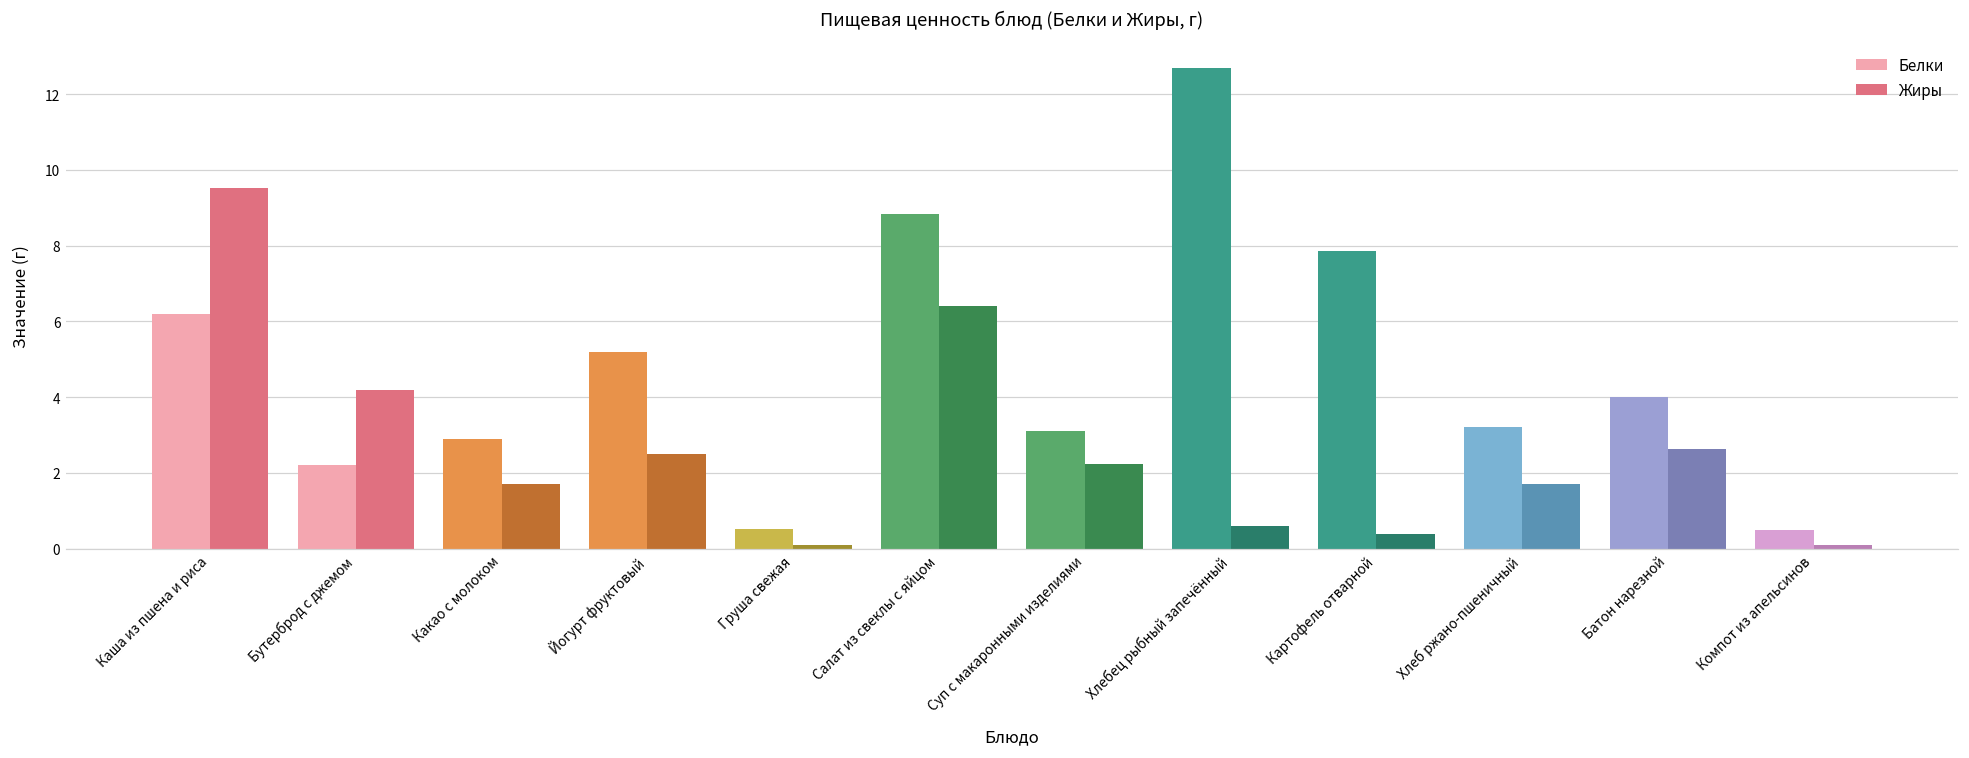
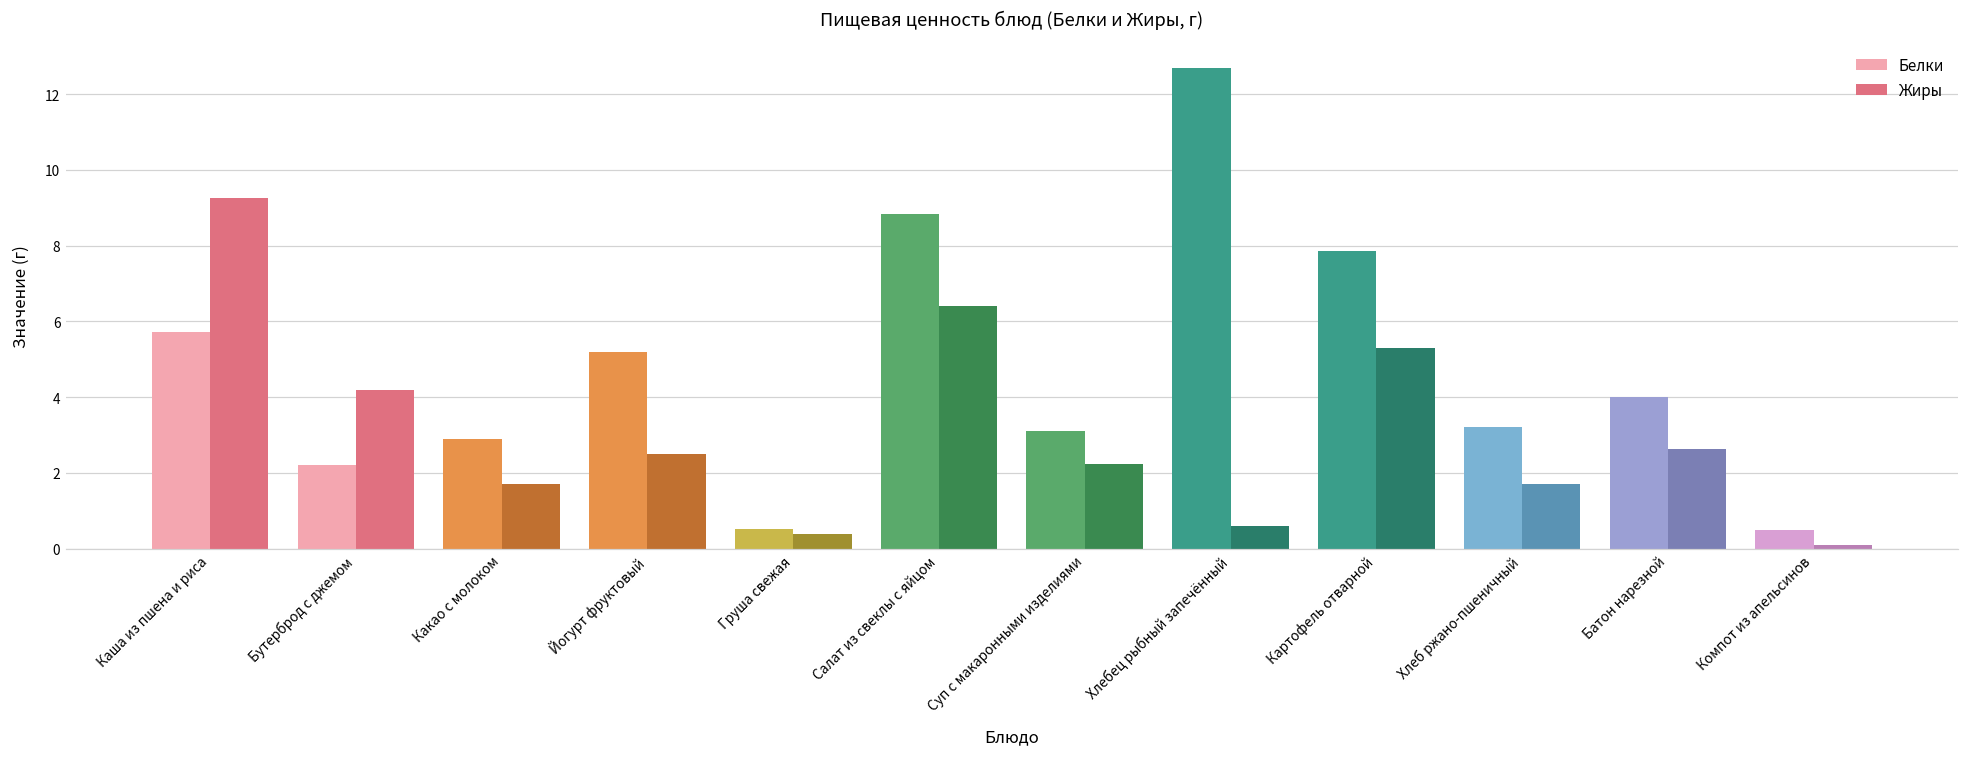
Белки, Каша из пшена и риса: 6.2 -> 5.7
Жиры, Каша из пшена и риса: 9.5 -> 9.3
Жиры, Груша свежая: 0.1 -> 0.4
Жиры, Картофель отварной: 0.4 -> 5.3
